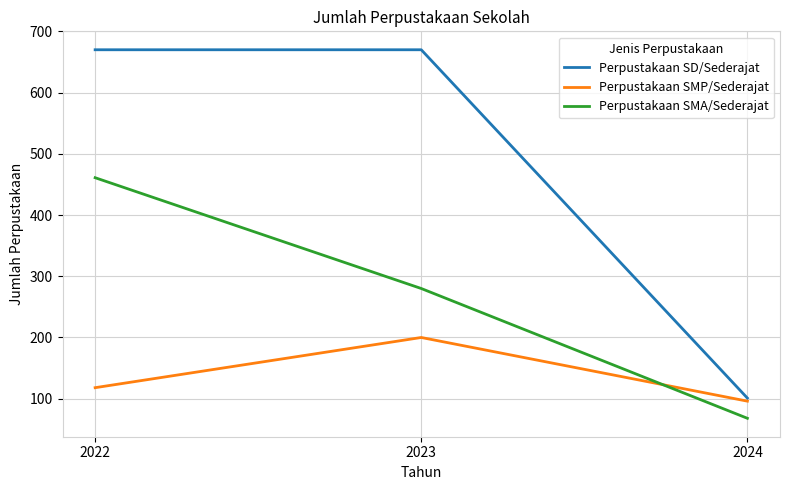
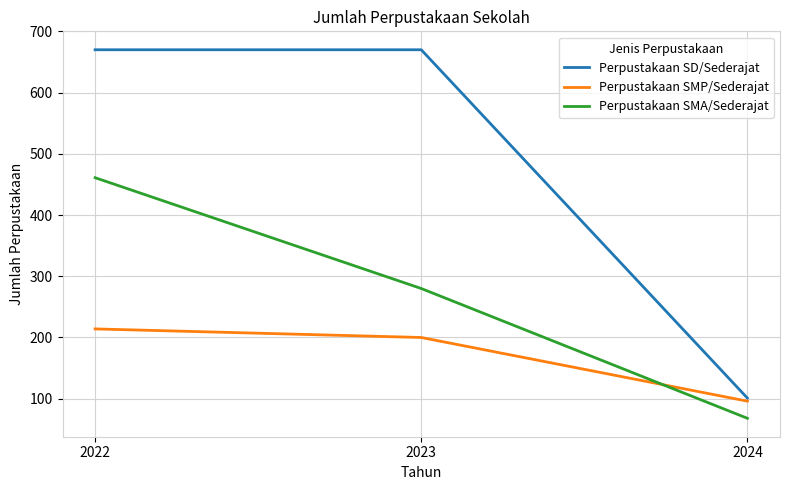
Perpustakaan SMP/Sederajat, 2022: 120 -> 210
